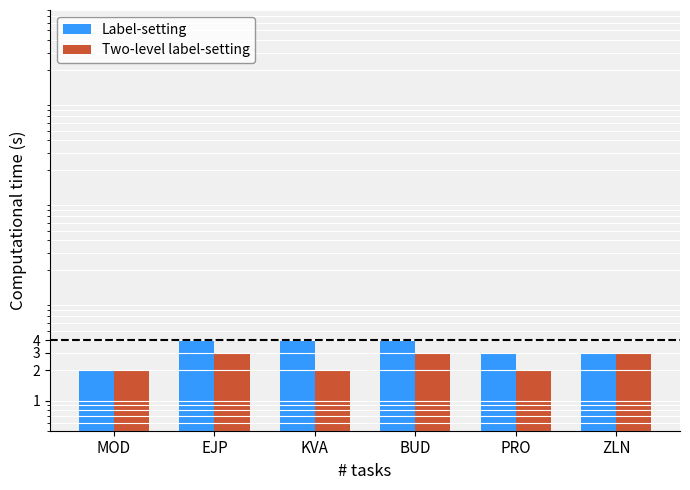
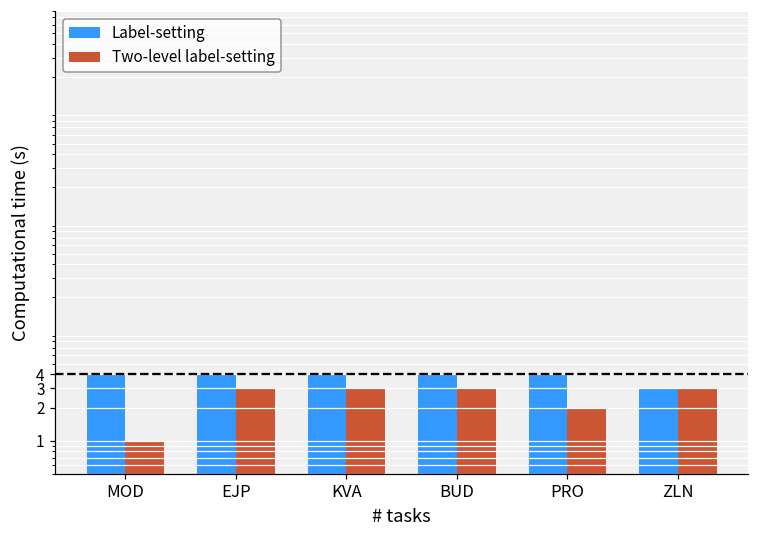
Label-setting, MOD: 2 -> 4
Two-level label-setting, MOD: 2 -> 1
Two-level label-setting, KVA: 2 -> 3
Label-setting, PRO: 3 -> 4
